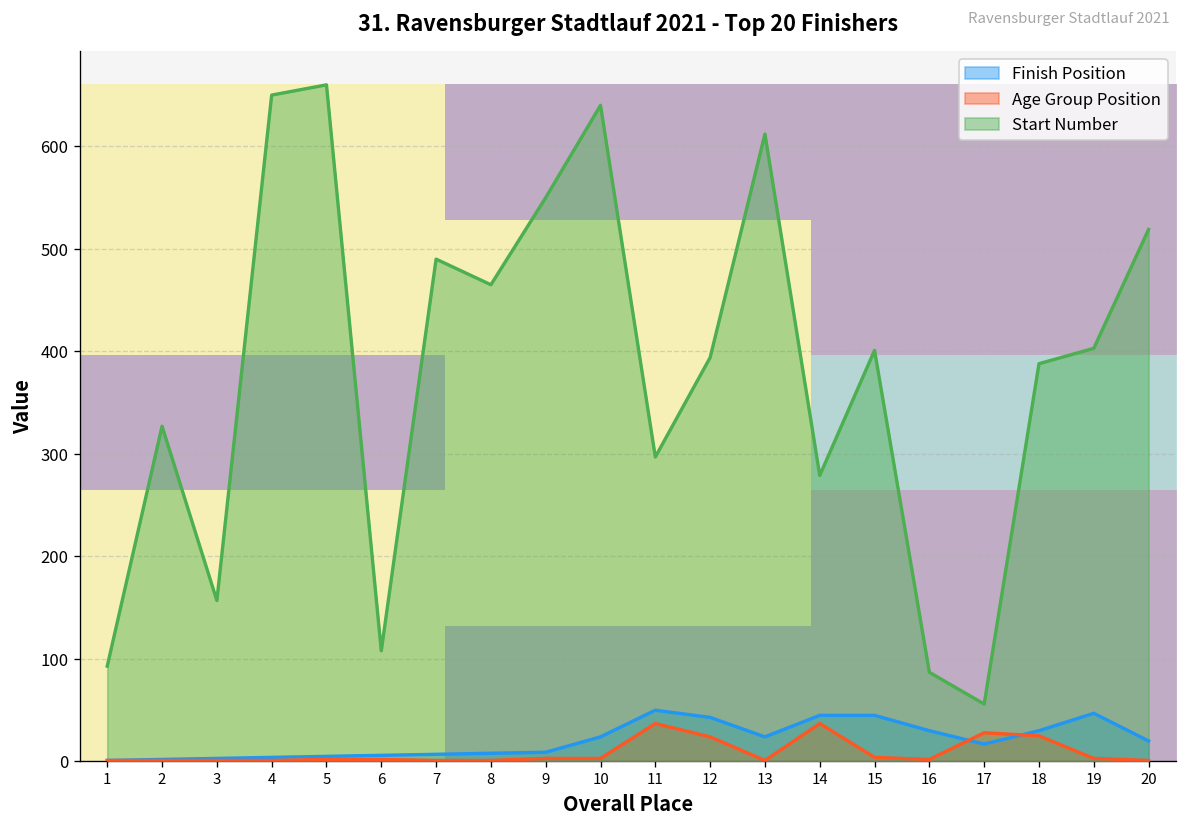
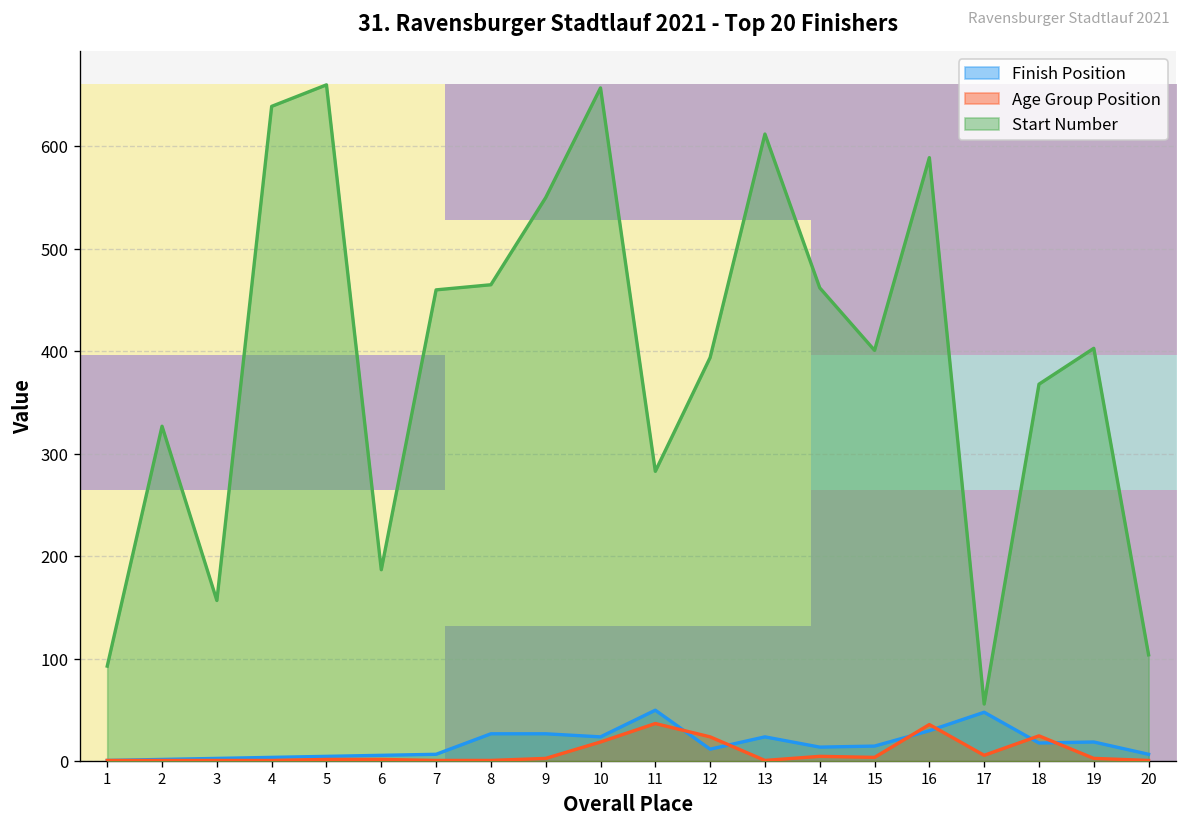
Start Number, 4: 650 -> 640
Start Number, 6: 110 -> 190
Start Number, 7: 490 -> 460
Finish Position, 8: 10 -> 30
Finish Position, 9: 10 -> 30
Age Group Position, 10: 0 -> 20
Start Number, 10: 640 -> 660
Start Number, 11: 300 -> 280
Finish Position, 12: 40 -> 10
Finish Position, 14: 50 -> 10
Age Group Position, 14: 40 -> 10
Start Number, 14: 280 -> 460
Finish Position, 15: 50 -> 20
Age Group Position, 16: 0 -> 40
Start Number, 16: 90 -> 590
Finish Position, 17: 20 -> 50
Age Group Position, 17: 30 -> 10
Finish Position, 18: 30 -> 20
Start Number, 18: 390 -> 370
Finish Position, 19: 50 -> 20
Finish Position, 20: 20 -> 10
Start Number, 20: 520 -> 100
